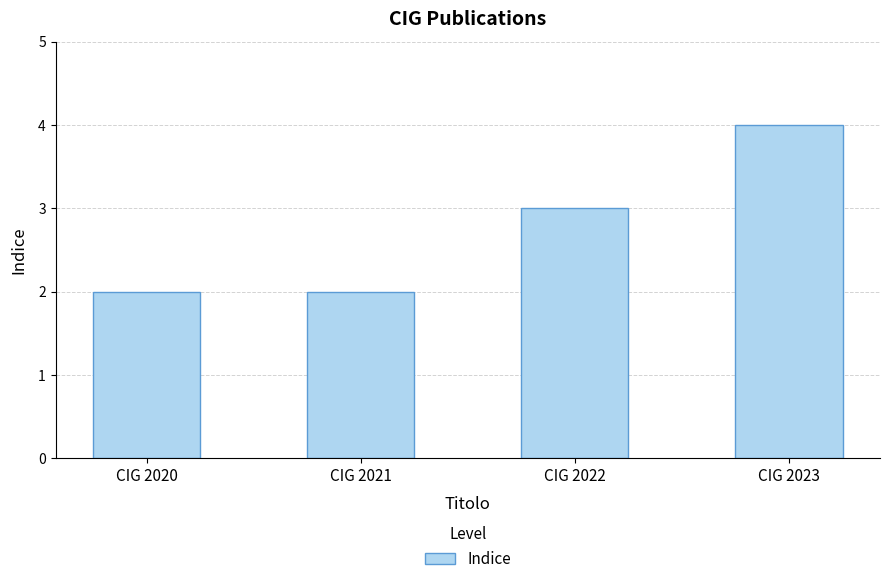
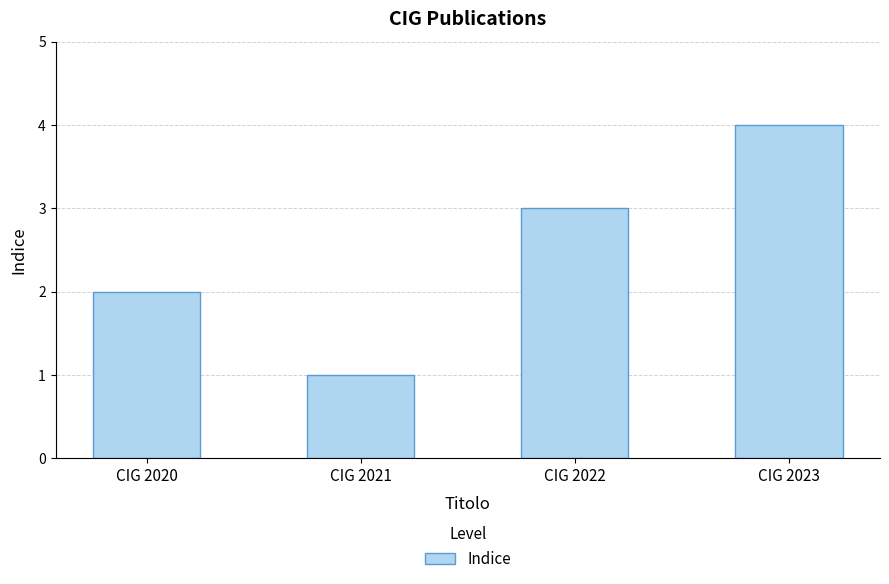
CIG 2021: 2 -> 1
